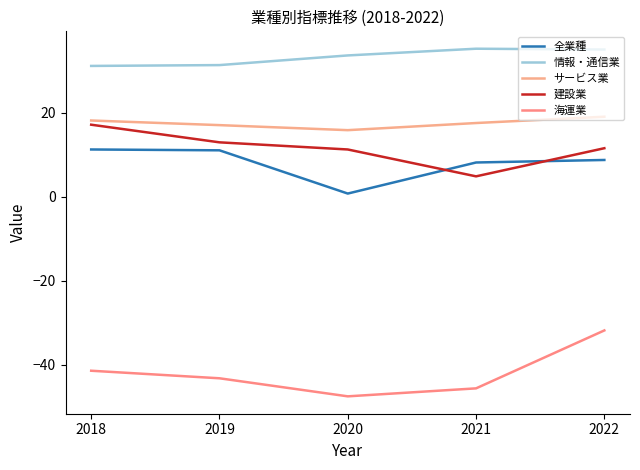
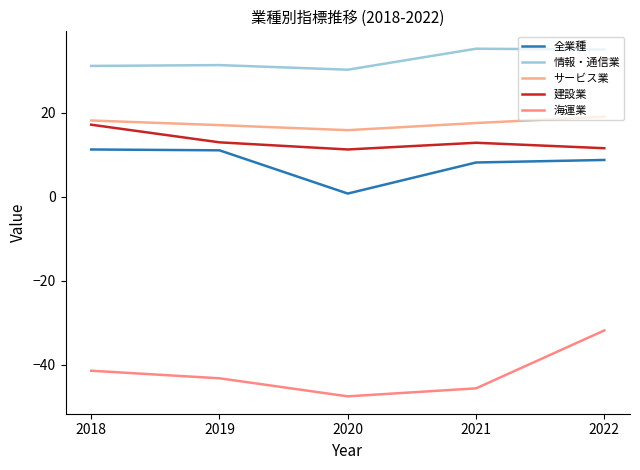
情報・通信業, 2020: 34 -> 30
建設業, 2021: 5 -> 13
